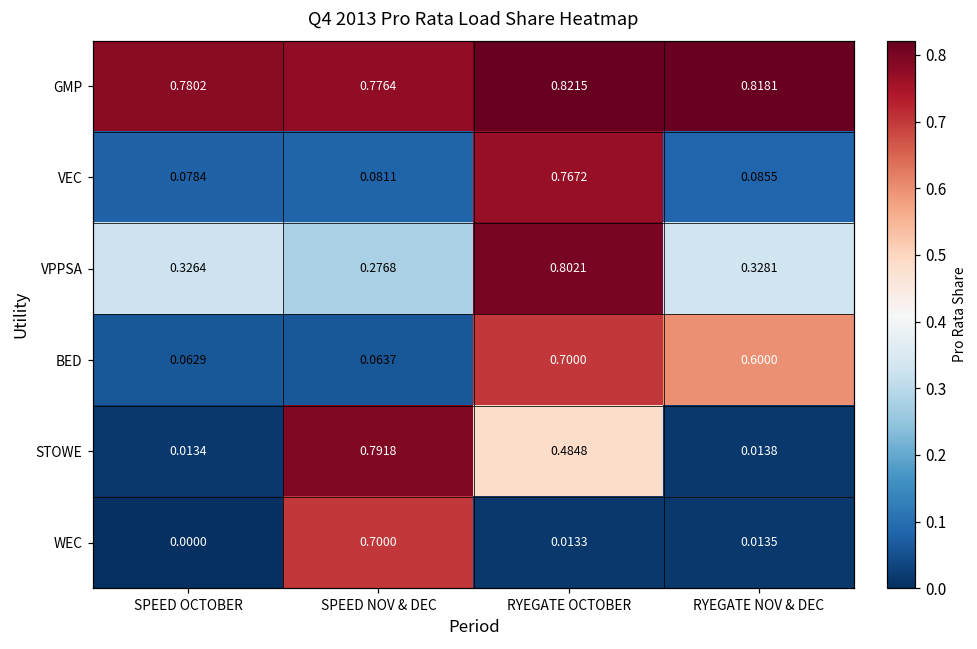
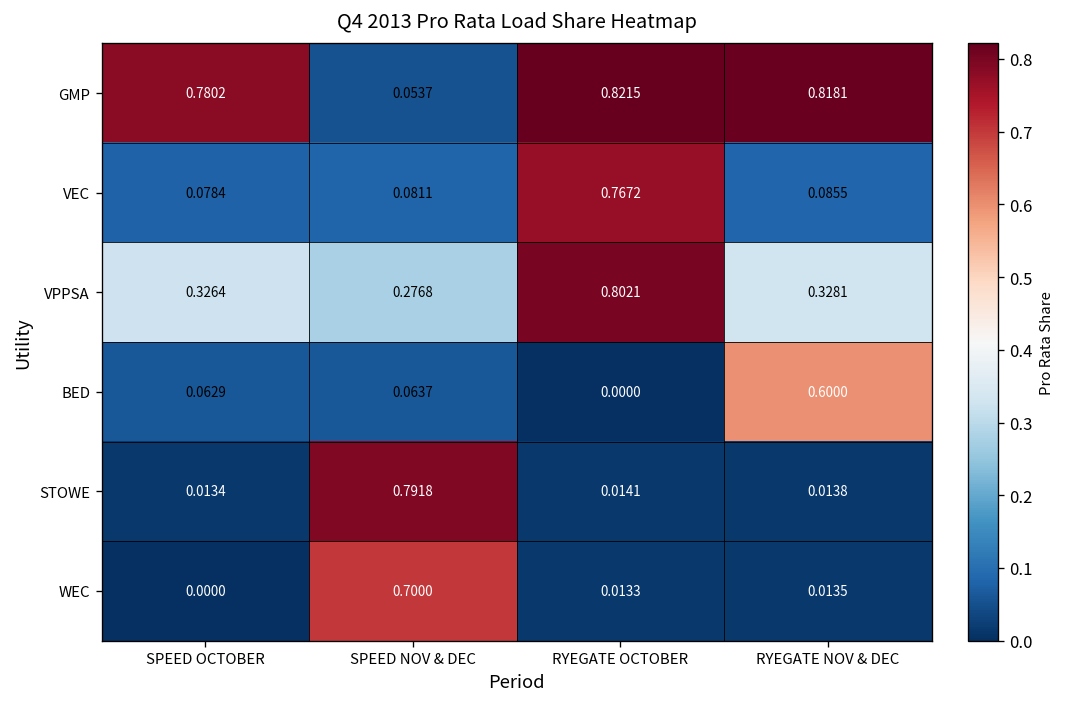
GMP, SPEED NOV & DEC: 0.7764 -> 0.0537
BED, RYEGATE OCTOBER: 0.7000 -> 0.0000
STOWE, RYEGATE OCTOBER: 0.4848 -> 0.0141
